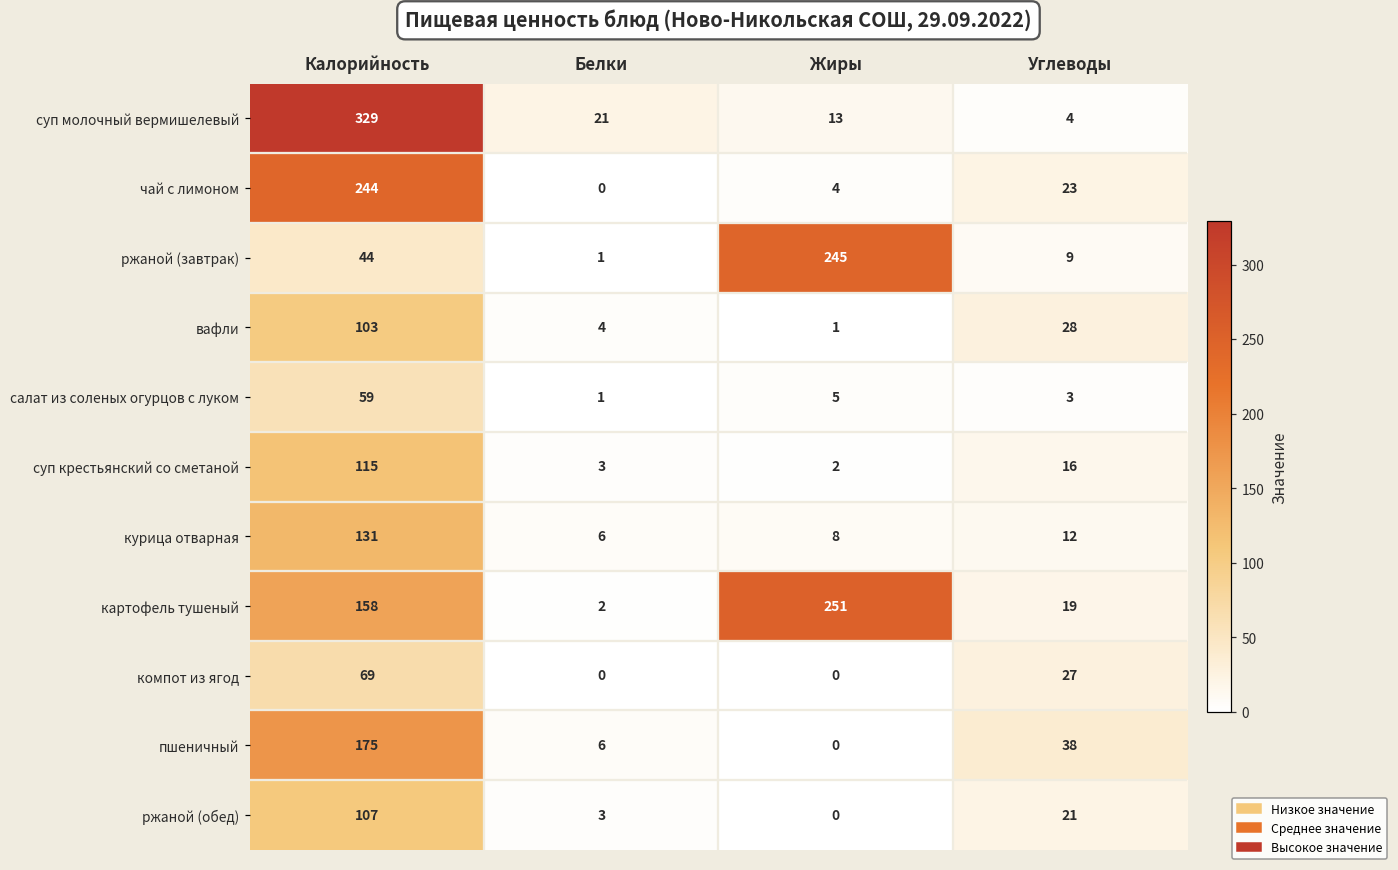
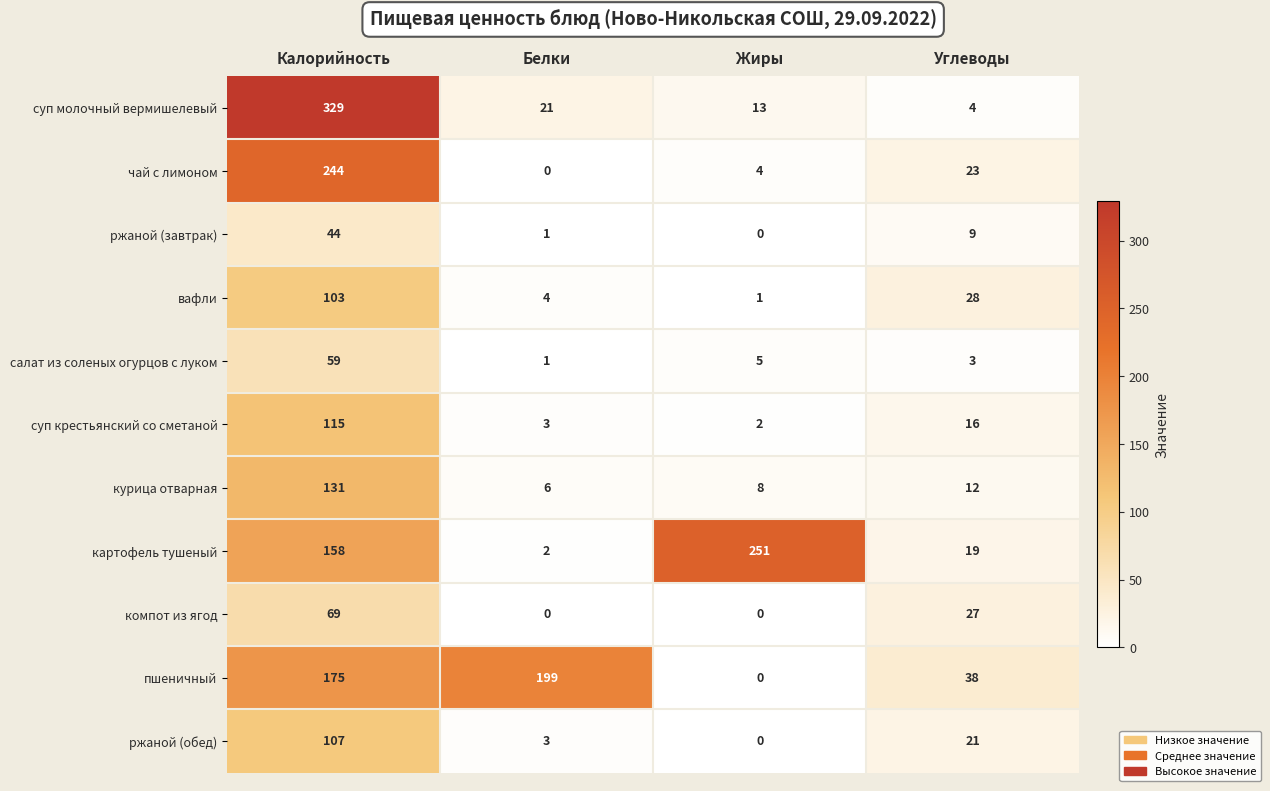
ржаной (завтрак), Жиры: 245 -> 0
пшеничный, Белки: 6 -> 199
